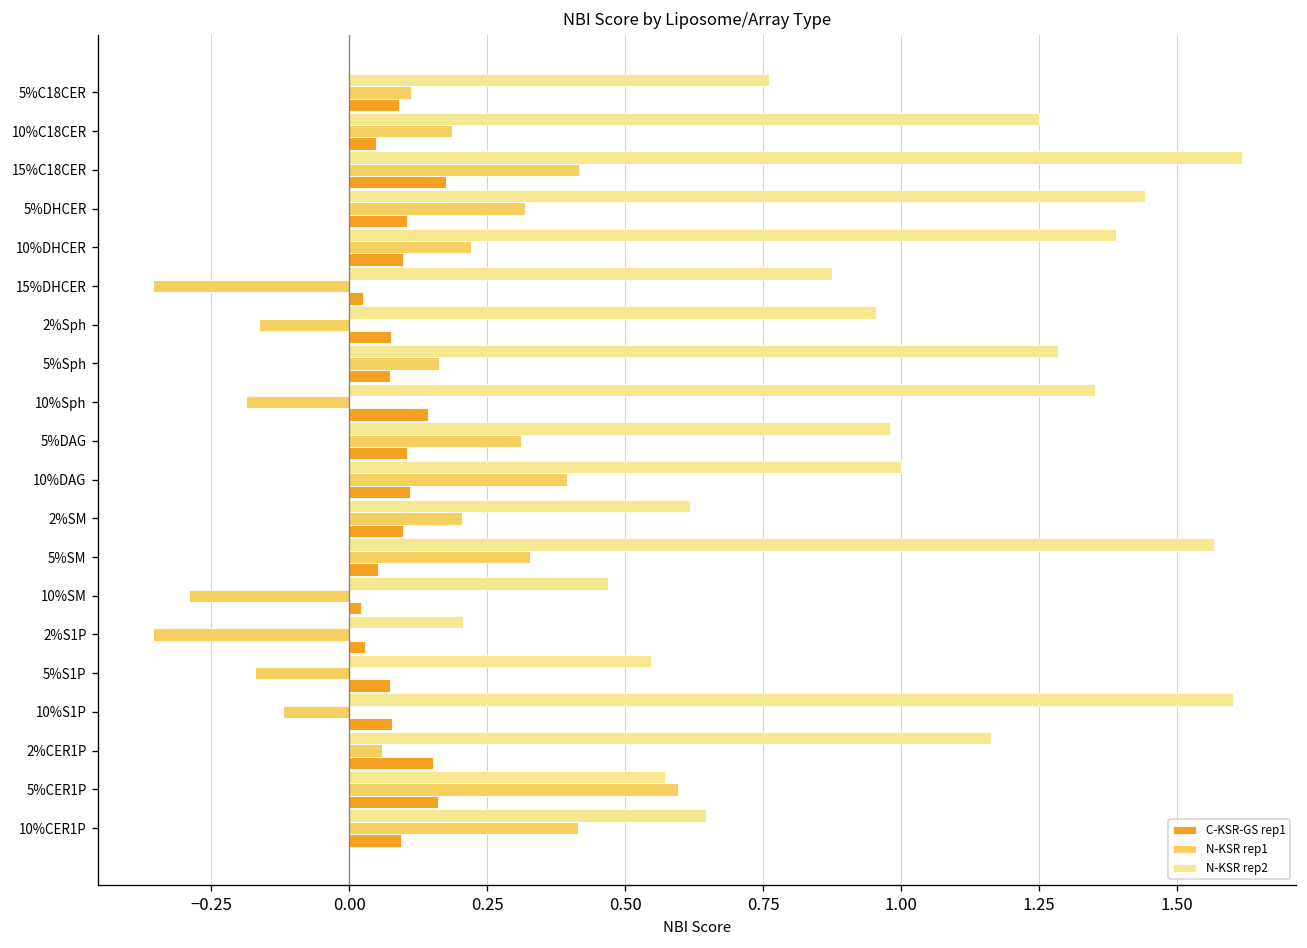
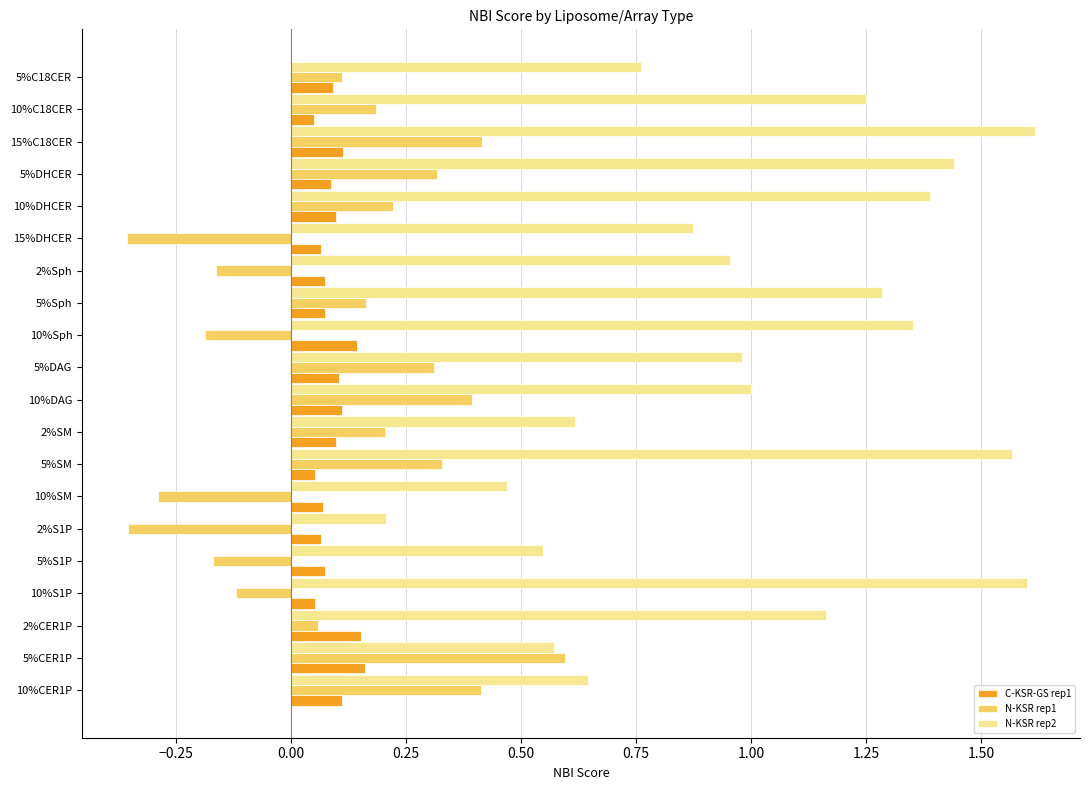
C-KSR-GS rep1, 15%C18CER: 0.18 -> 0.11
C-KSR-GS rep1, 5%DHCER: 0.10 -> 0.09
C-KSR-GS rep1, 15%DHCER: 0.02 -> 0.07
C-KSR-GS rep1, 10%SM: 0.02 -> 0.07
C-KSR-GS rep1, 2%S1P: 0.03 -> 0.07
C-KSR-GS rep1, 10%S1P: 0.08 -> 0.05
C-KSR-GS rep1, 10%CER1P: 0.09 -> 0.11
